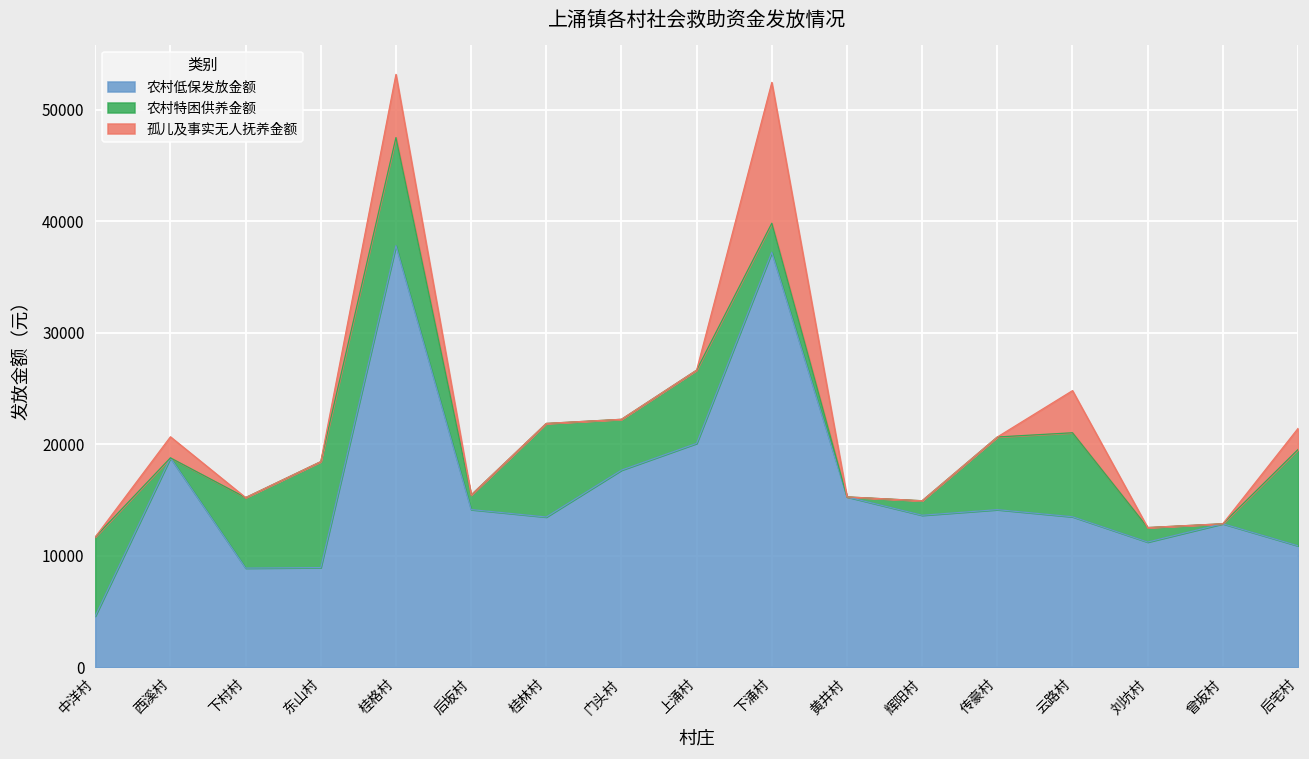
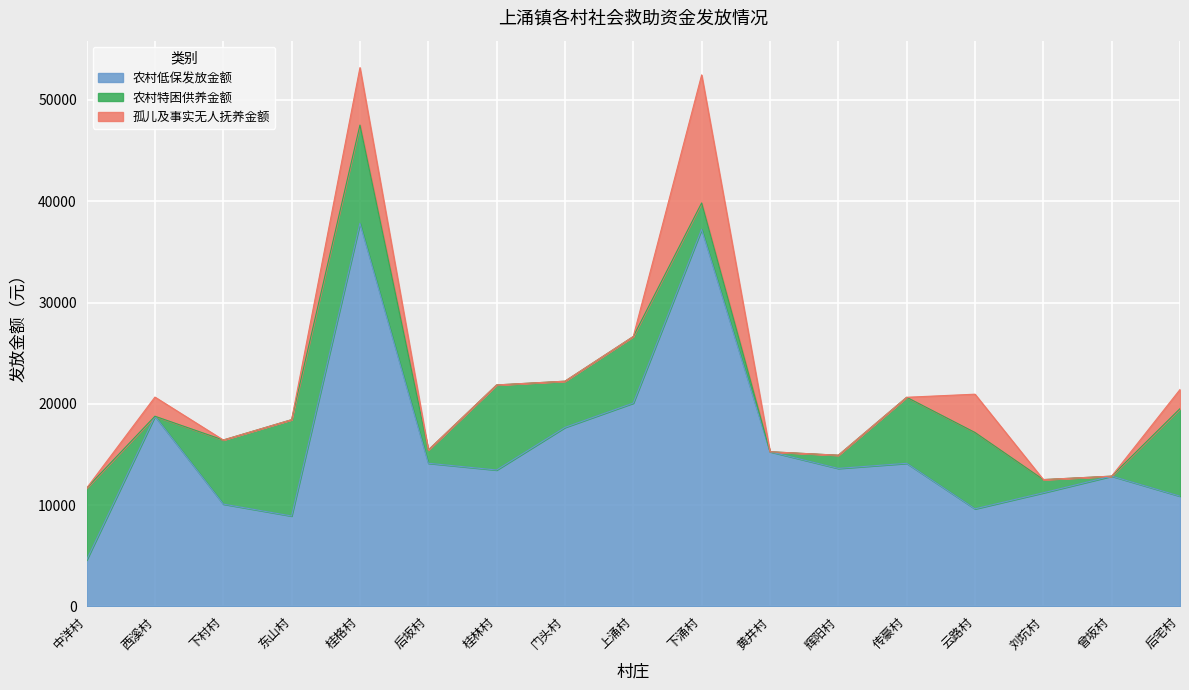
农村低保发放金额, 下村村: 8900 -> 10100
农村低保发放金额, 云路村: 13500 -> 9600
